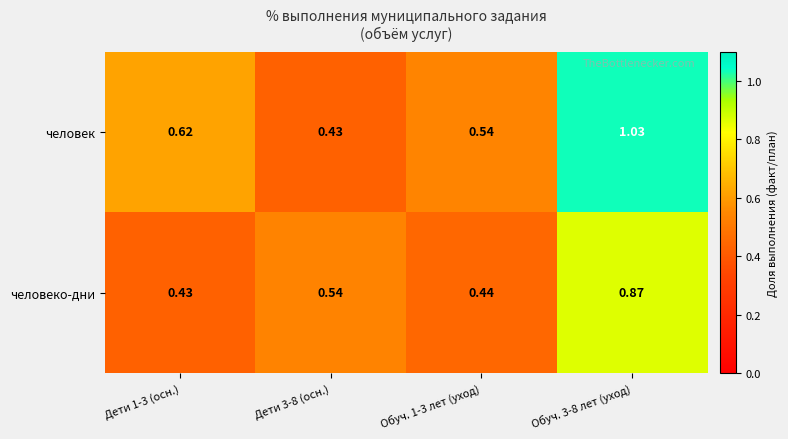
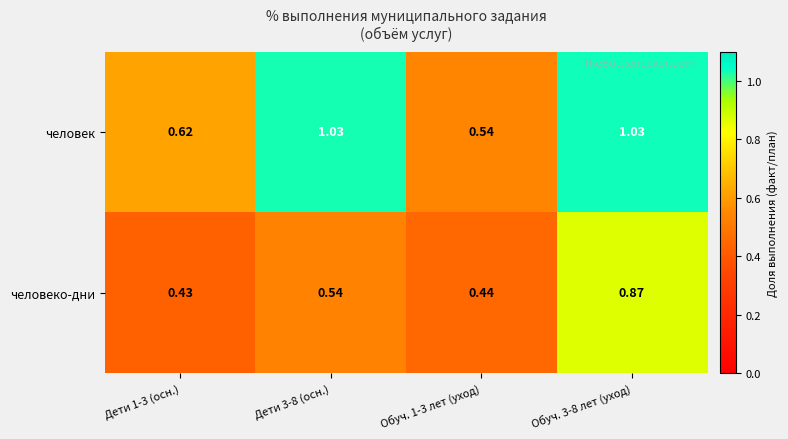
человек, Дети 3-8 (осн.): 0.43 -> 1.03
